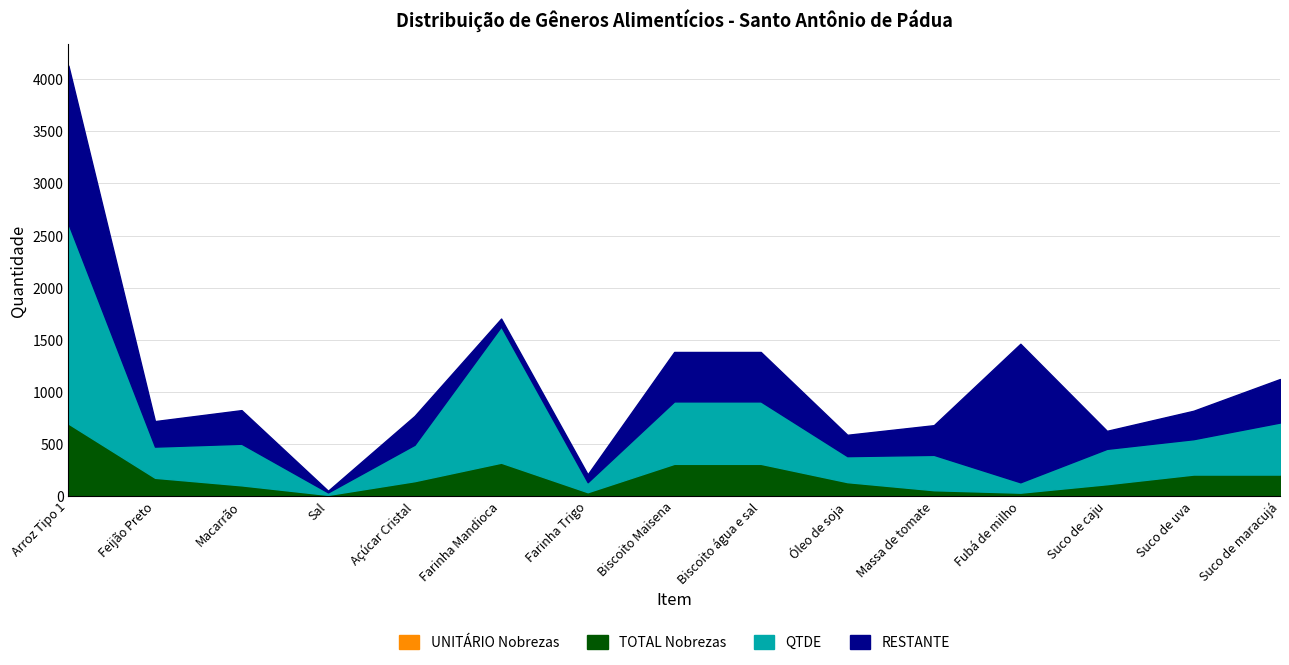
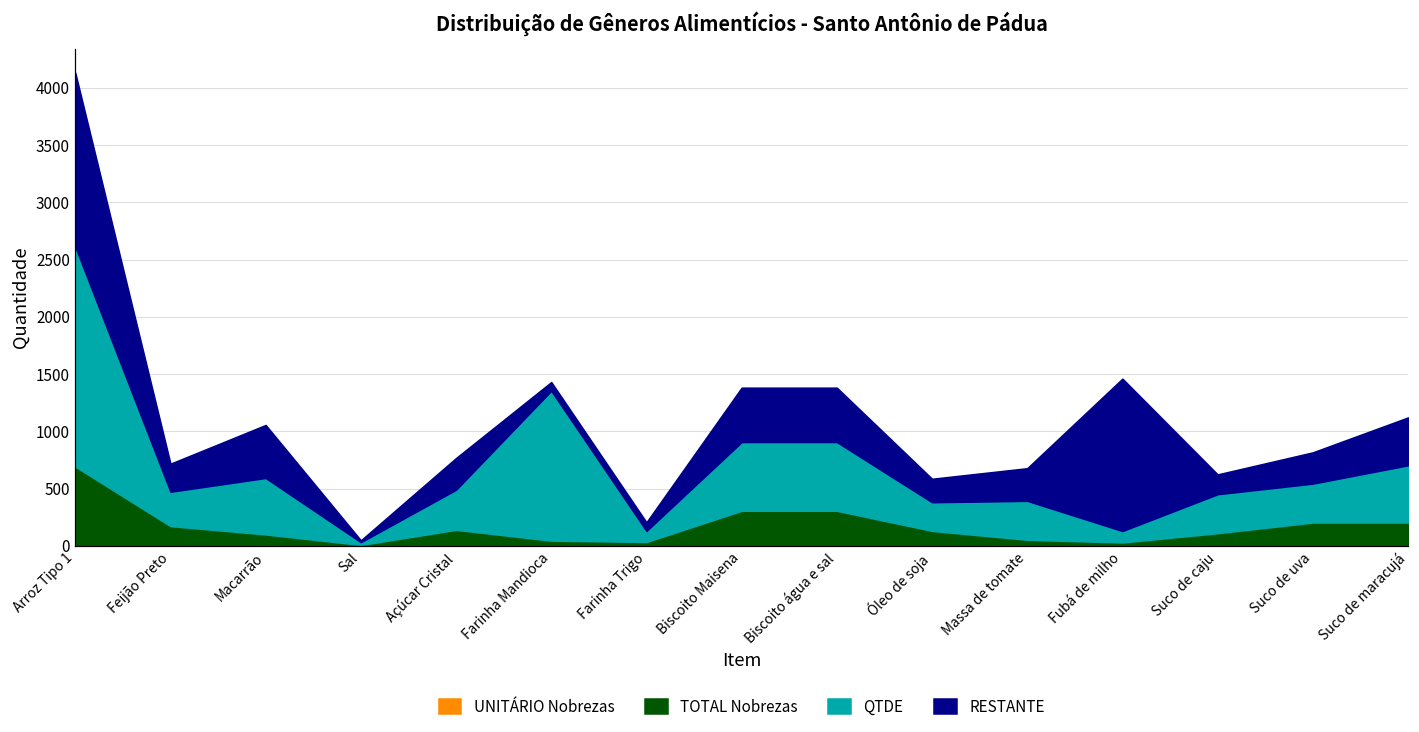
QTDE, Macarrão: 400 -> 490
RESTANTE, Macarrão: 320 -> 460
TOTAL Nobrezas, Farinha Mandioca: 310 -> 40
